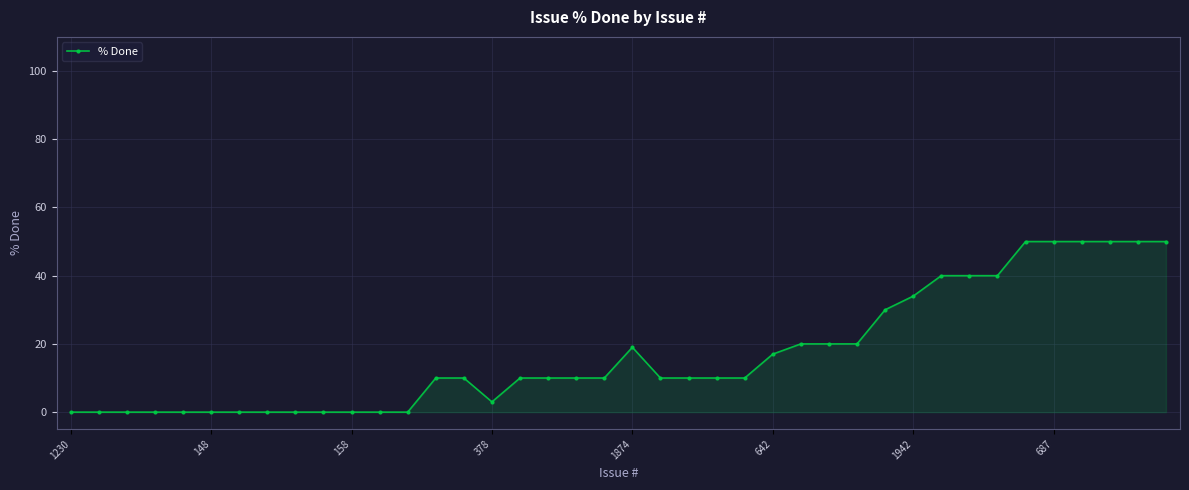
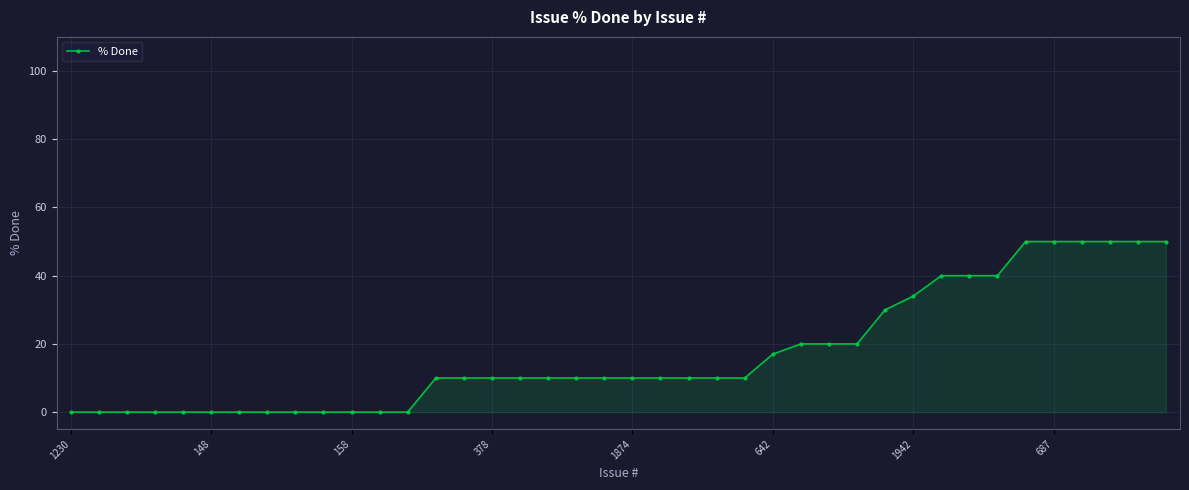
378: 3 -> 10
1874: 19 -> 10
